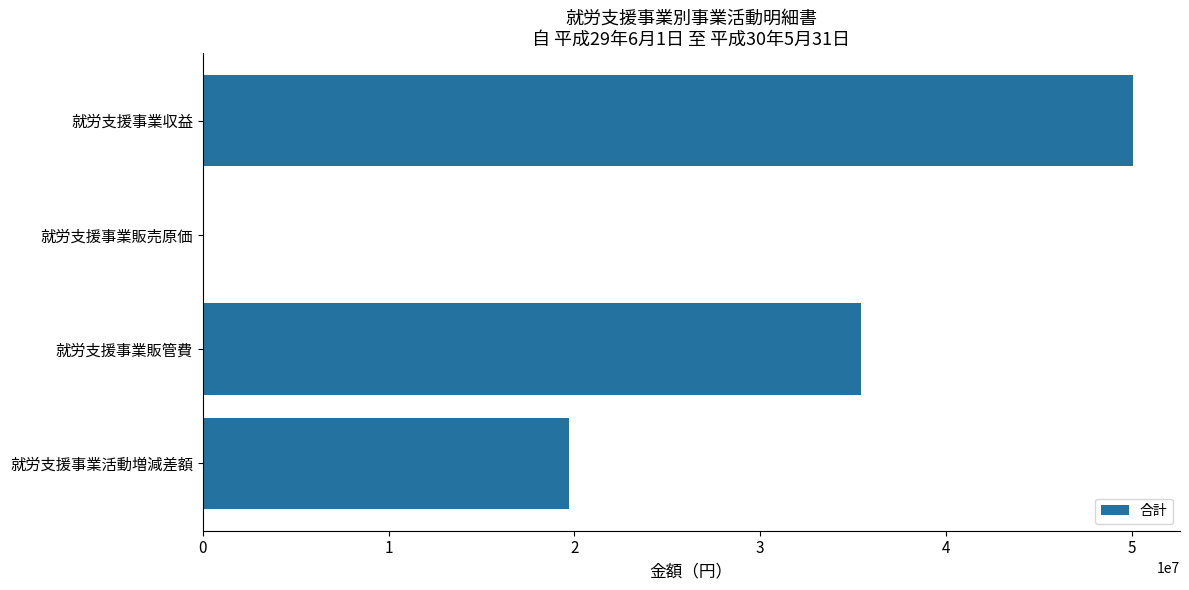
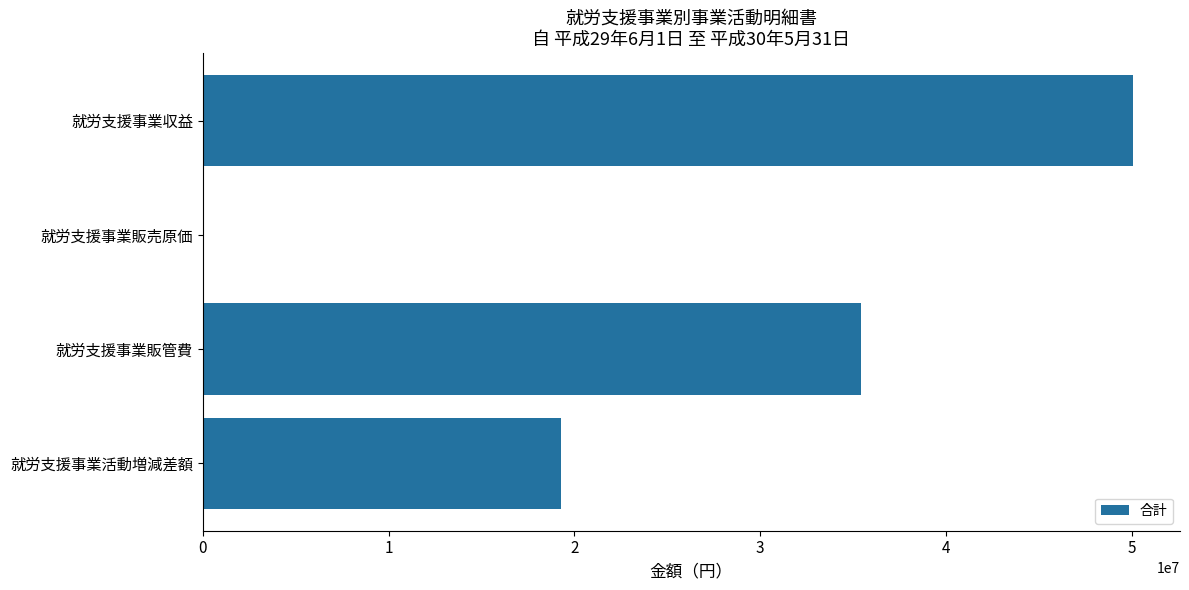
就労支援事業活動増減差額: 19700000 -> 19300000
